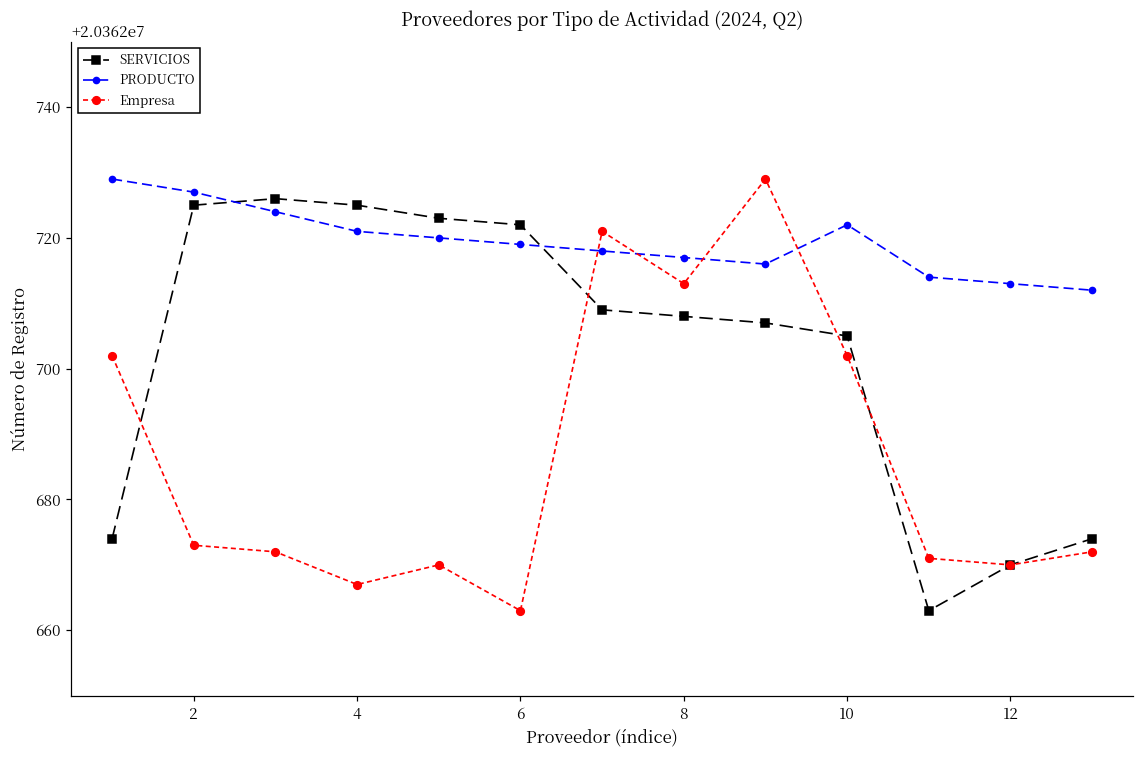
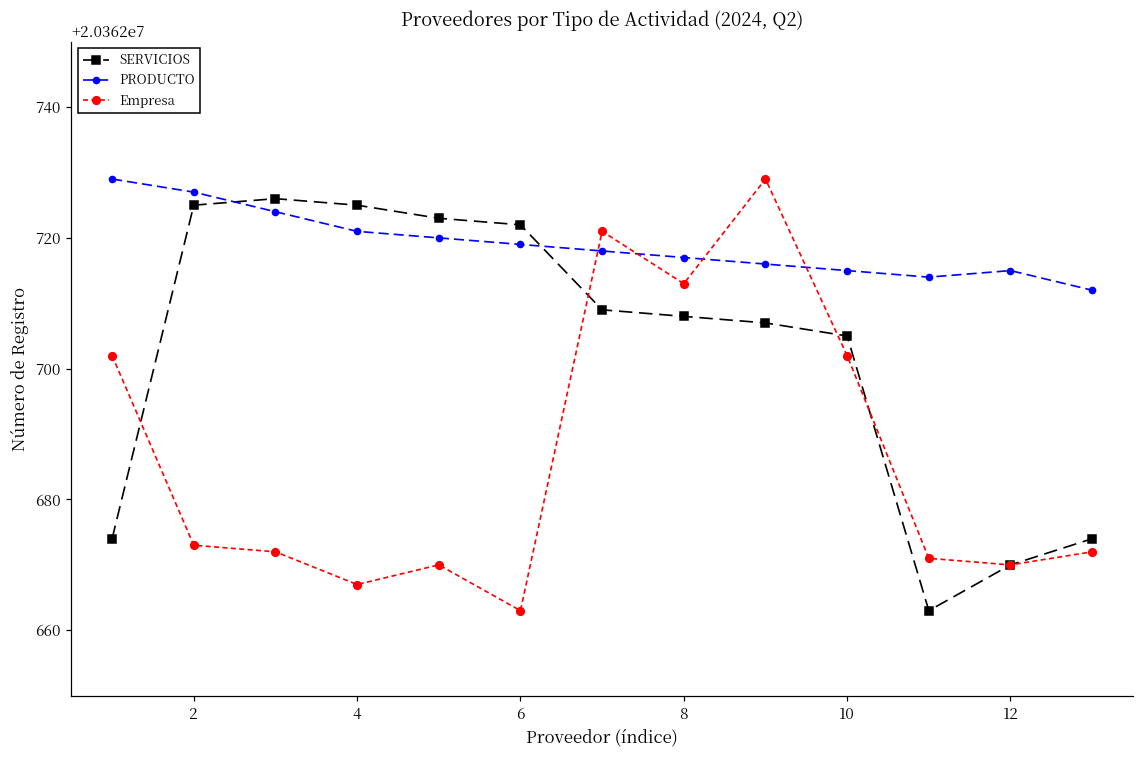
PRODUCTO, 10: 20362722 -> 20362715
PRODUCTO, 12: 20362713 -> 20362715
